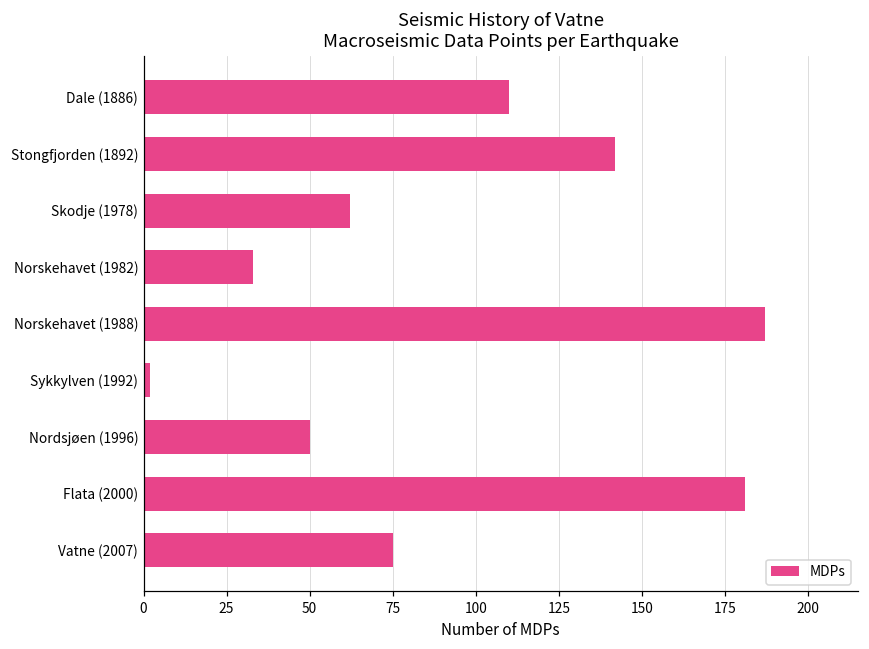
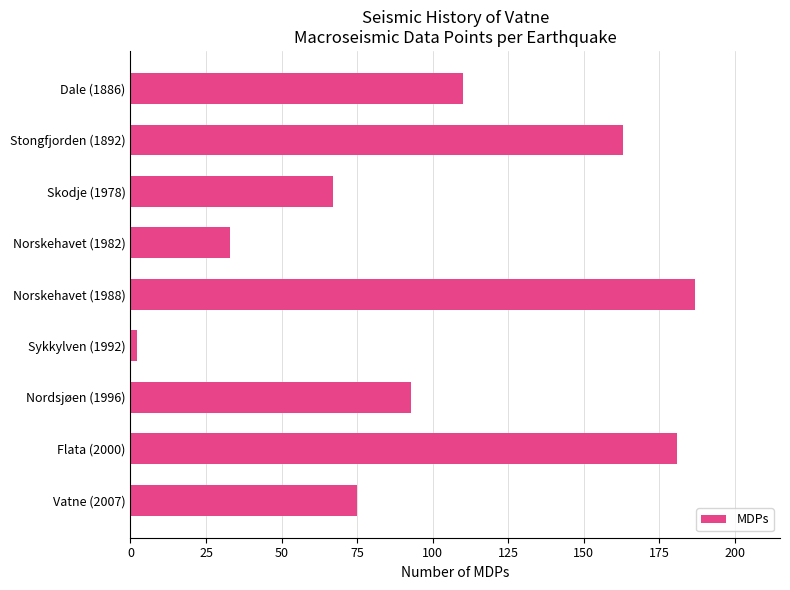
Stongfjorden (1892): 142 -> 163
Skodje (1978): 62 -> 67
Nordsjøen (1996): 50 -> 93
